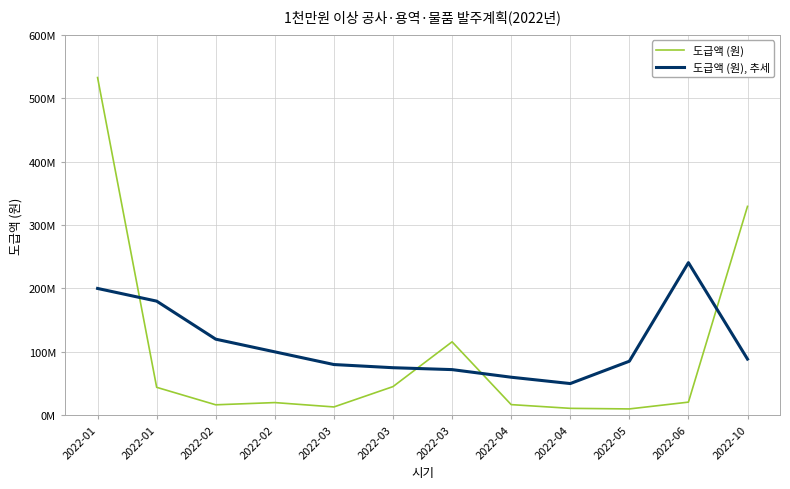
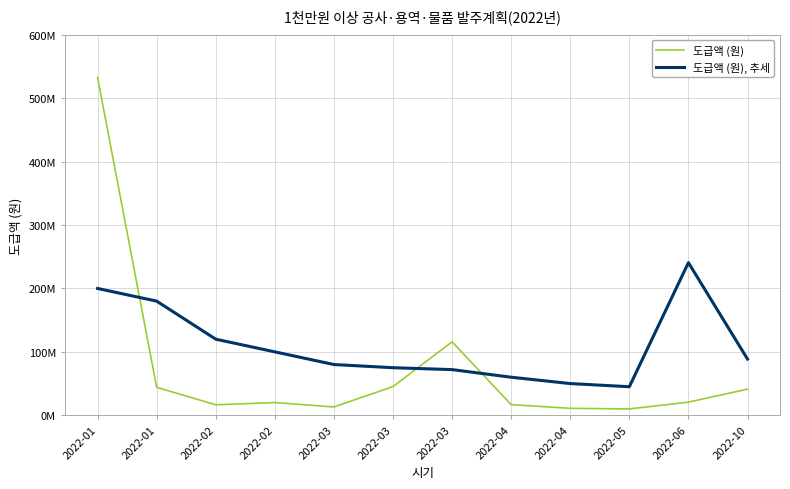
도급액 (원), 추세, 2022-05: 90000000 -> 50000000
도급액 (원), 2022-10: 330000000 -> 40000000
